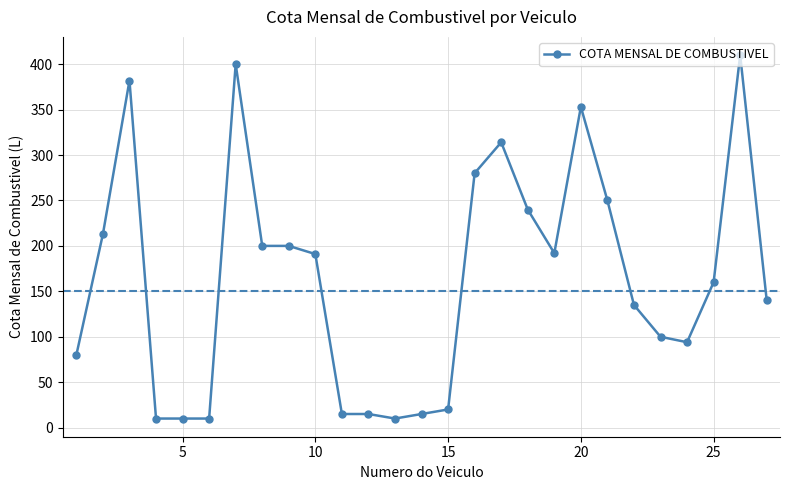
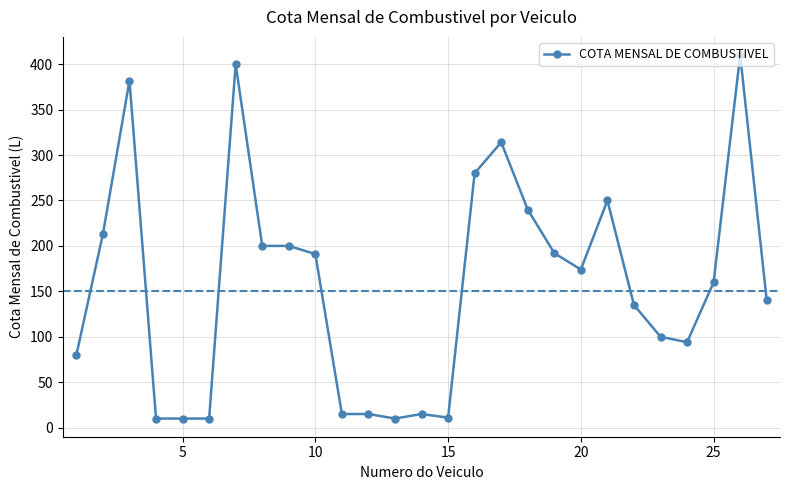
15: 20 -> 10
20: 350 -> 170
